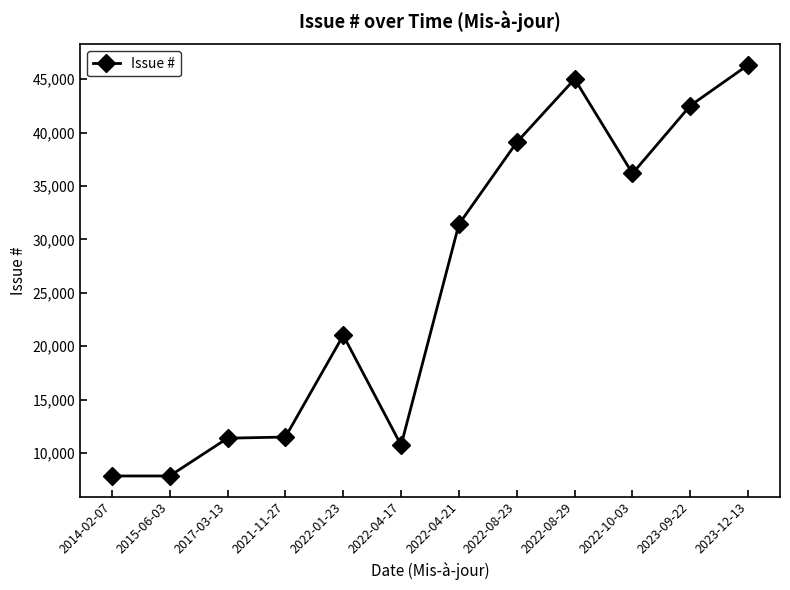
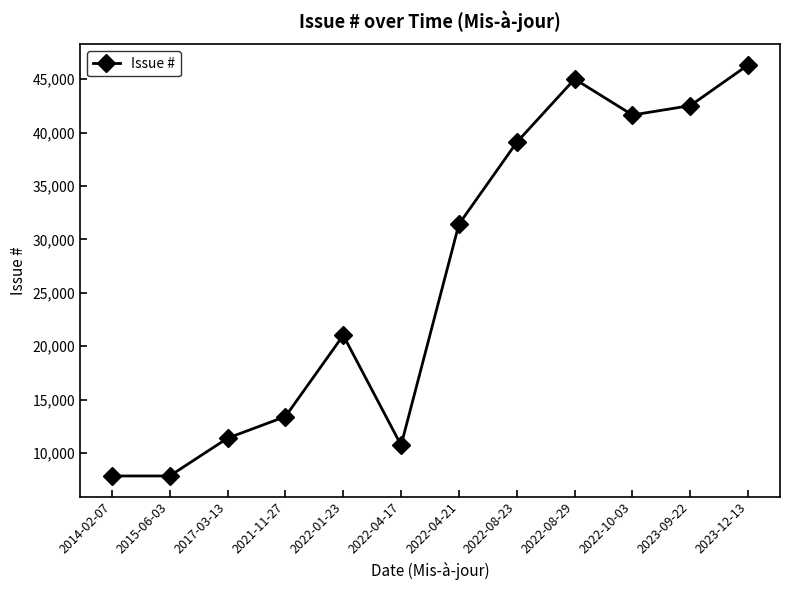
2021-11-27: 11,500 -> 13,400
2022-10-03: 36,200 -> 41,700
